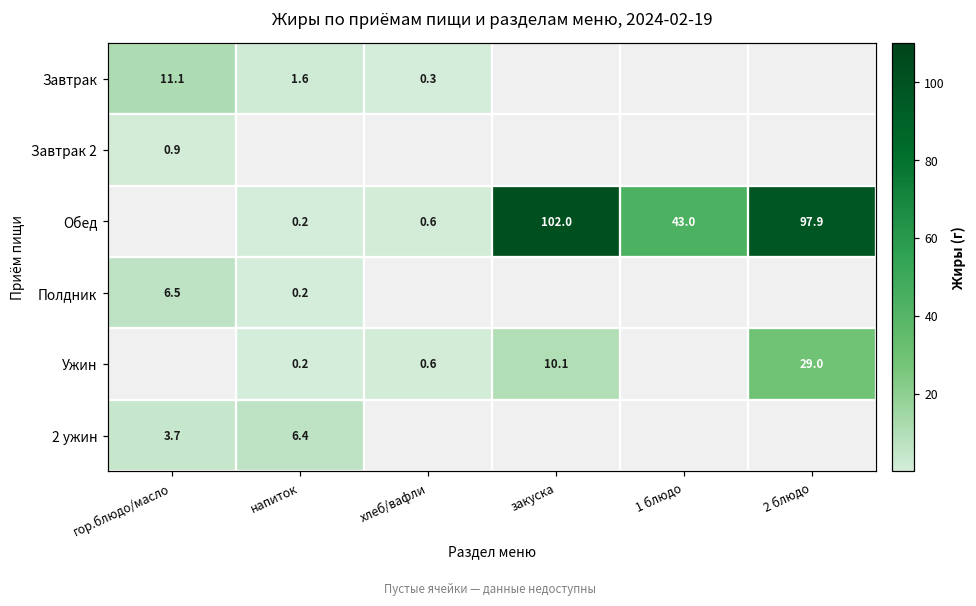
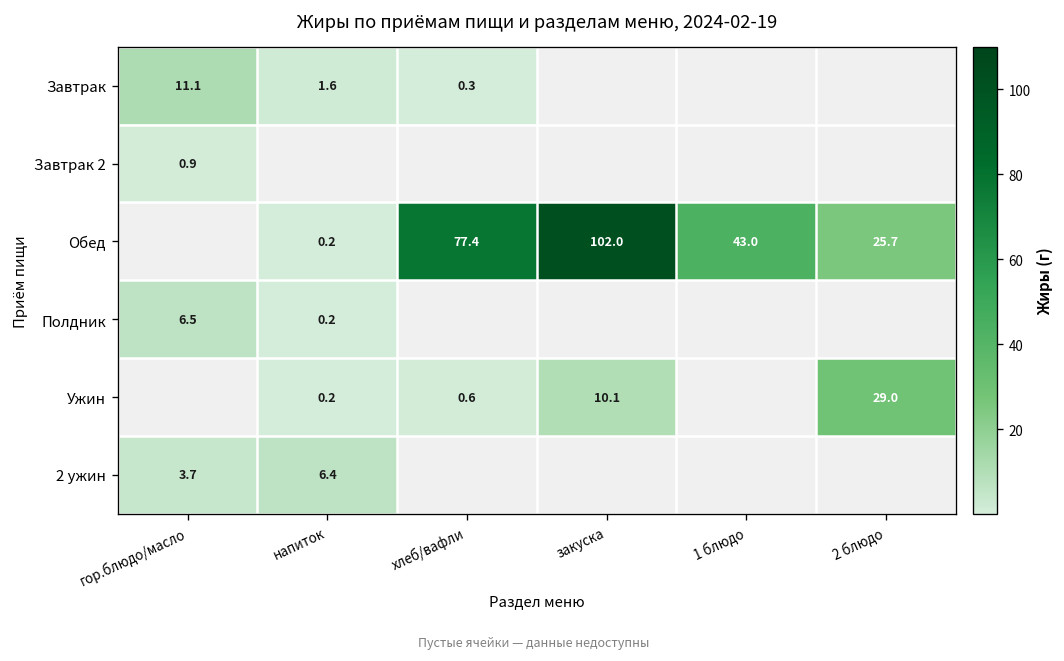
Обед, хлеб/вафли: 0.6 -> 77.4
Обед, 2 блюдо: 97.9 -> 25.7
